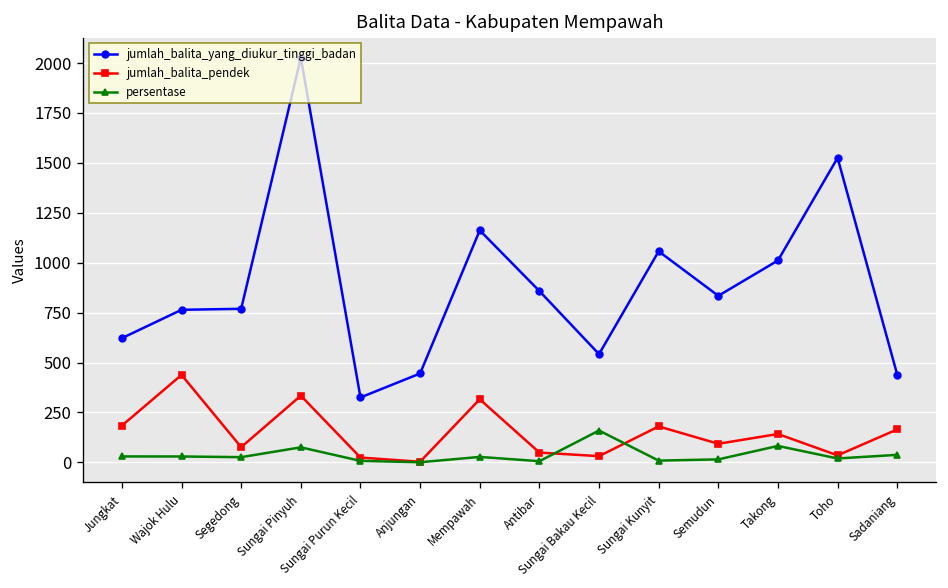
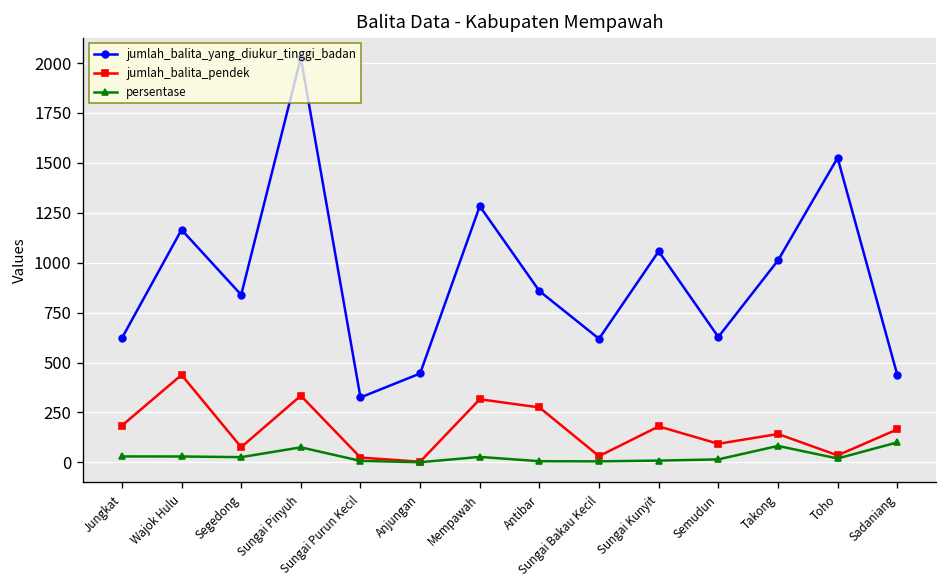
jumlah_balita_yang_diukur_tinggi_badan, Wajok Hulu: 760 -> 1170
jumlah_balita_yang_diukur_tinggi_badan, Segedong: 770 -> 840
jumlah_balita_yang_diukur_tinggi_badan, Mempawah: 1160 -> 1280
jumlah_balita_pendek, Antibar: 50 -> 280
jumlah_balita_yang_diukur_tinggi_badan, Sungai Bakau Kecil: 540 -> 620
persentase, Sungai Bakau Kecil: 160 -> 10
jumlah_balita_yang_diukur_tinggi_badan, Semudun: 830 -> 630
persentase, Sadaniang: 40 -> 100
